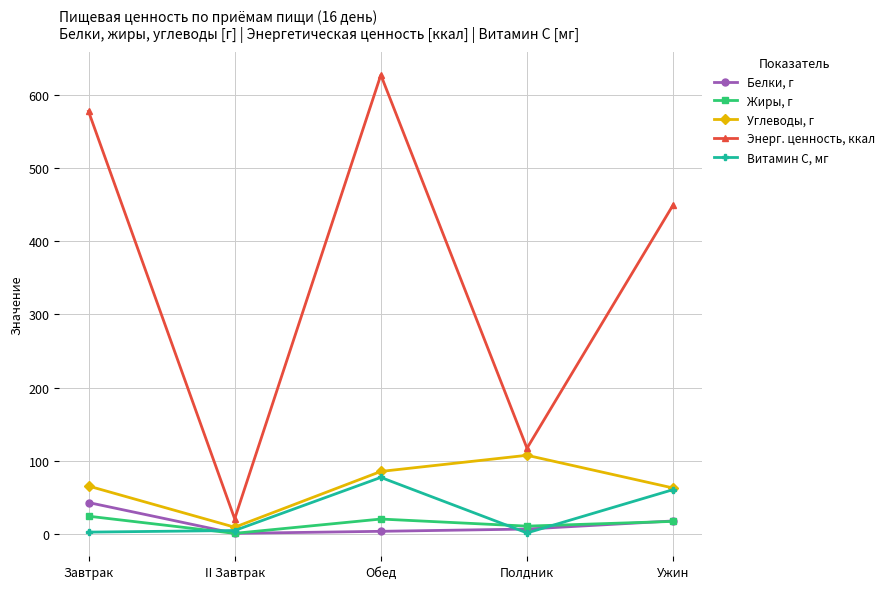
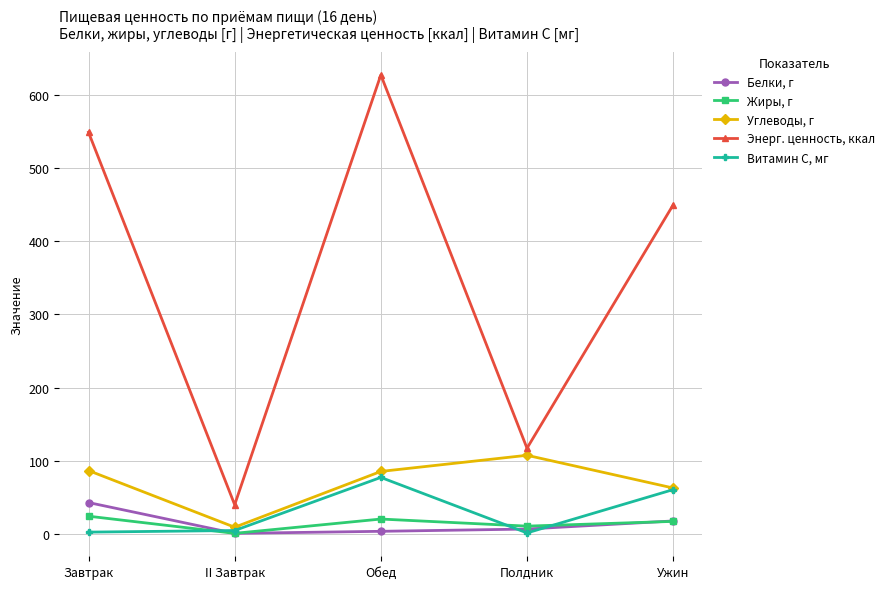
Углеводы, г, Завтрак: 70 -> 90
Энерг. ценность, ккал, Завтрак: 580 -> 550
Энерг. ценность, ккал, II Завтрак: 20 -> 40
